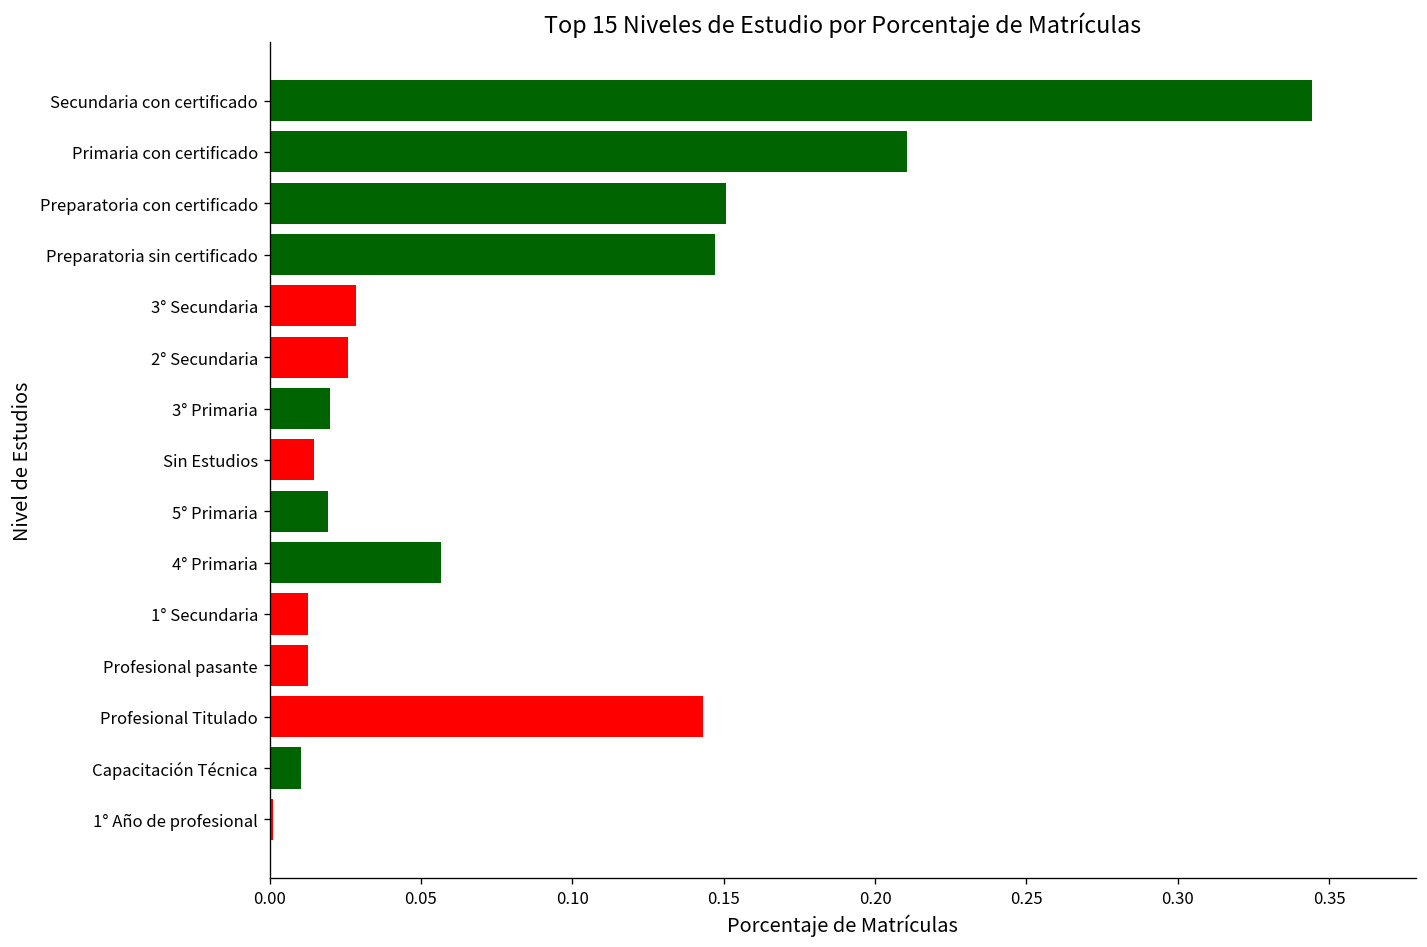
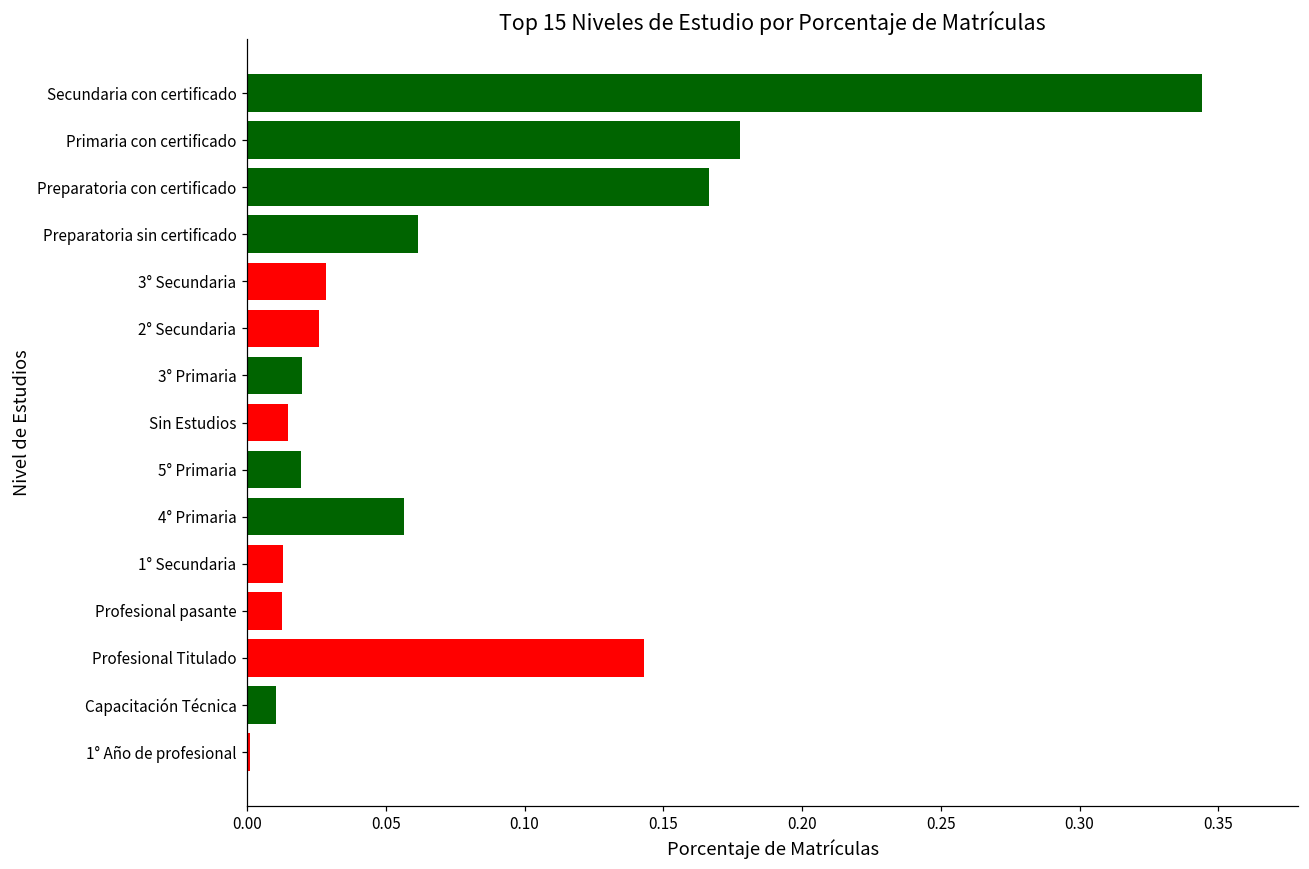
Primaria con certificado: 0.211 -> 0.178
Preparatoria con certificado: 0.151 -> 0.167
Preparatoria sin certificado: 0.147 -> 0.062
